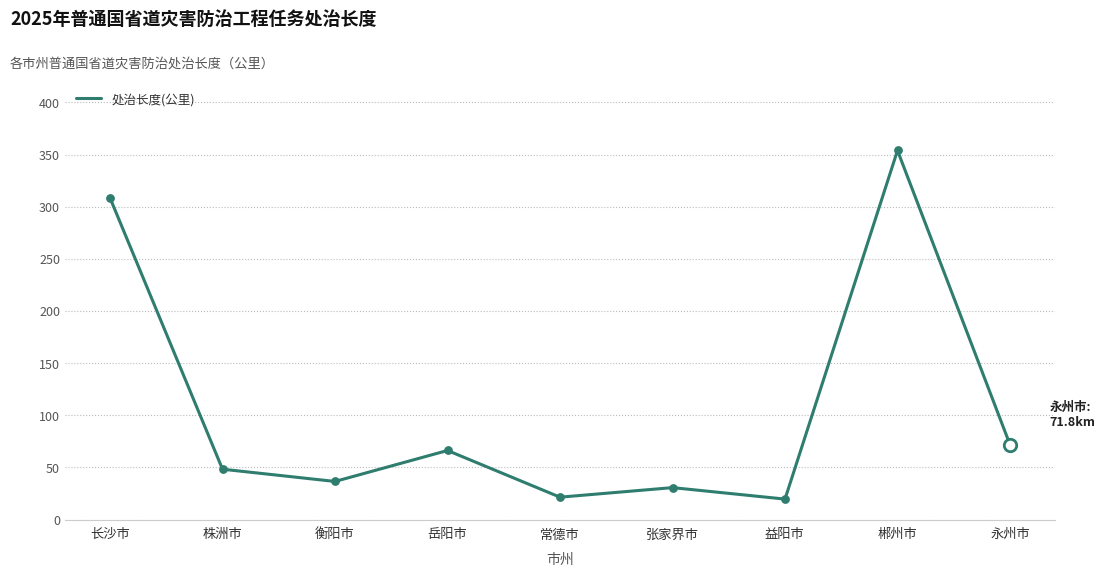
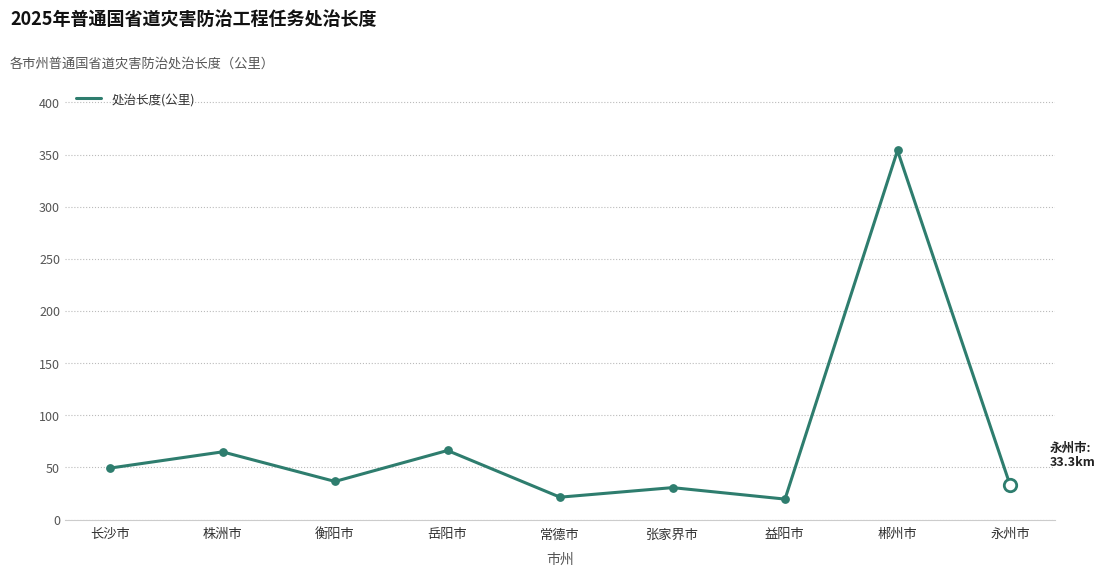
处治长度(公里), 长沙市: 308 -> 49
处治长度(公里), 株洲市: 48 -> 65
处治长度(公里), 永州市: 71.8 -> 33.3
